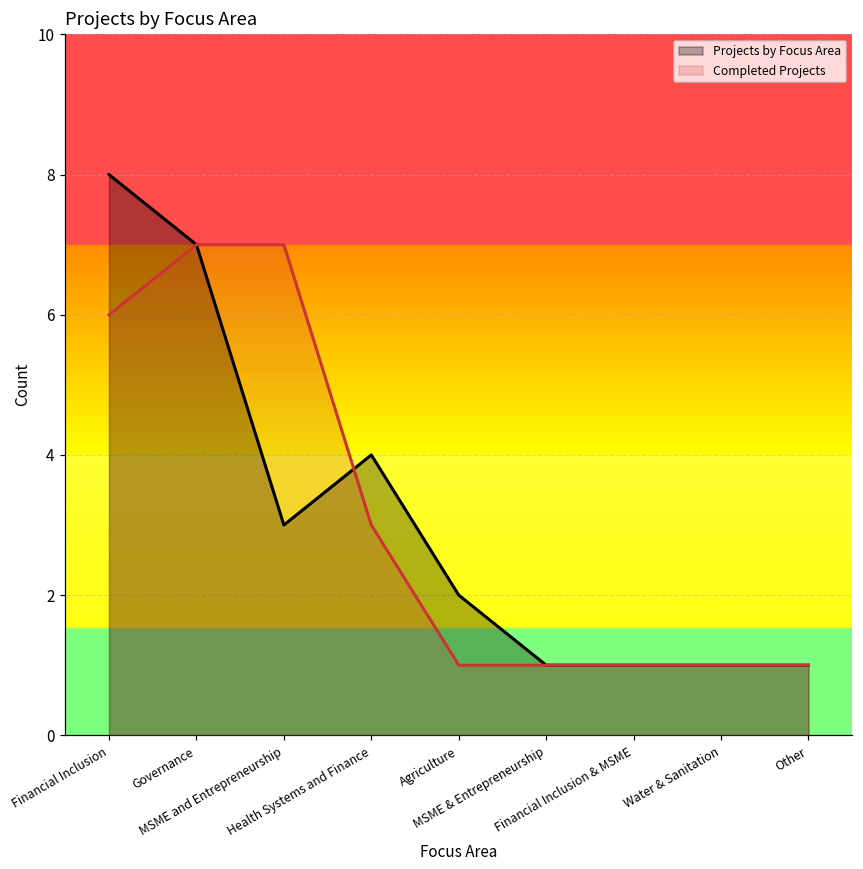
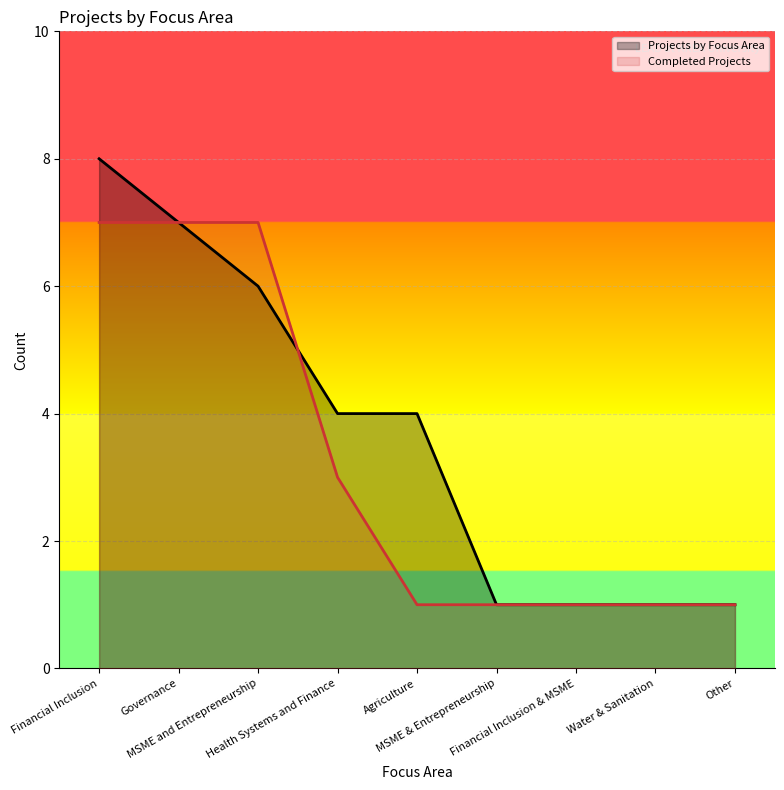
Completed Projects, Financial Inclusion: 6 -> 7
Projects by Focus Area, MSME and Entrepreneurship: 3 -> 6
Projects by Focus Area, Agriculture: 2 -> 4
